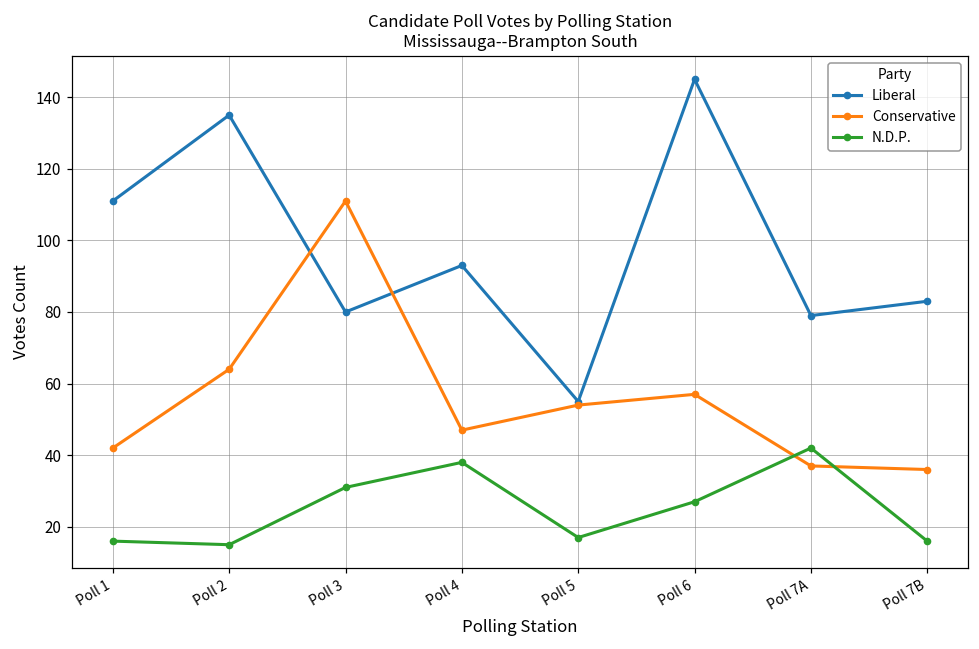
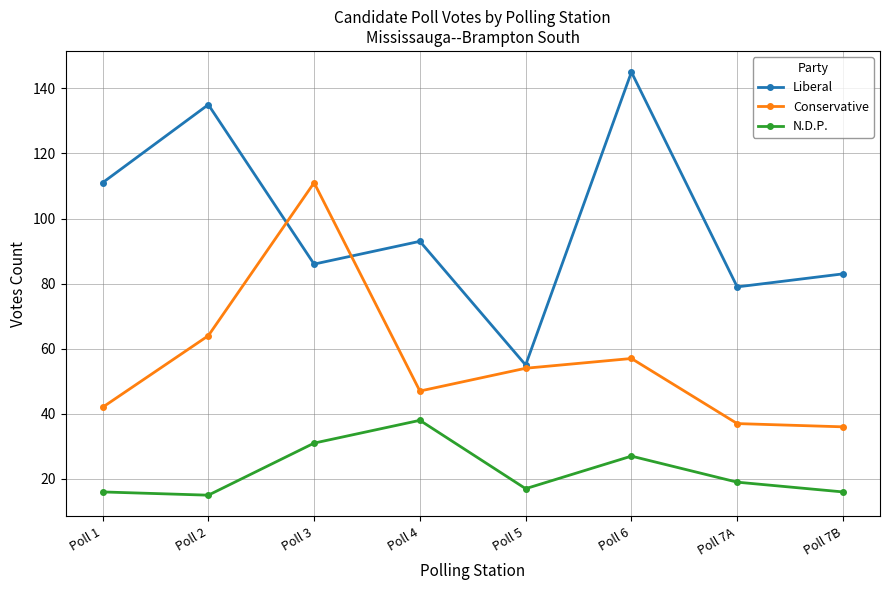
Liberal, Poll 3: 80 -> 86
N.D.P., Poll 7A: 42 -> 19
